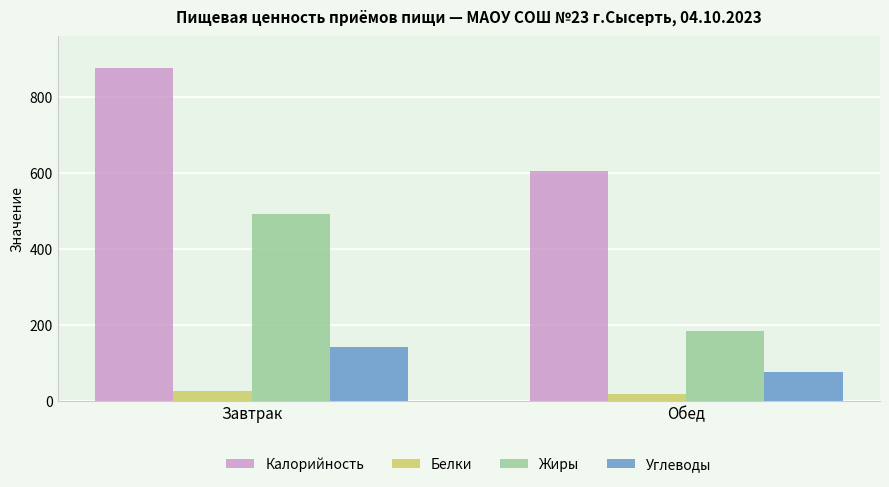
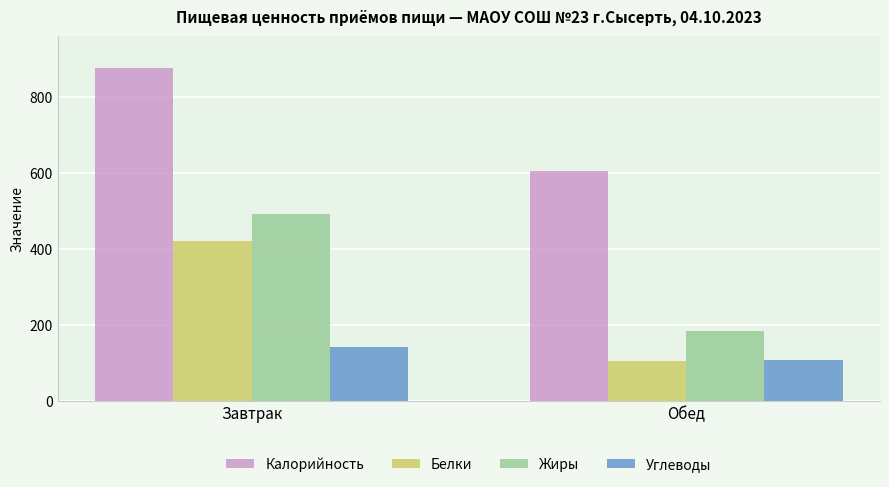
Белки, Завтрак: 20 -> 420
Белки, Обед: 20 -> 110
Углеводы, Обед: 80 -> 110
